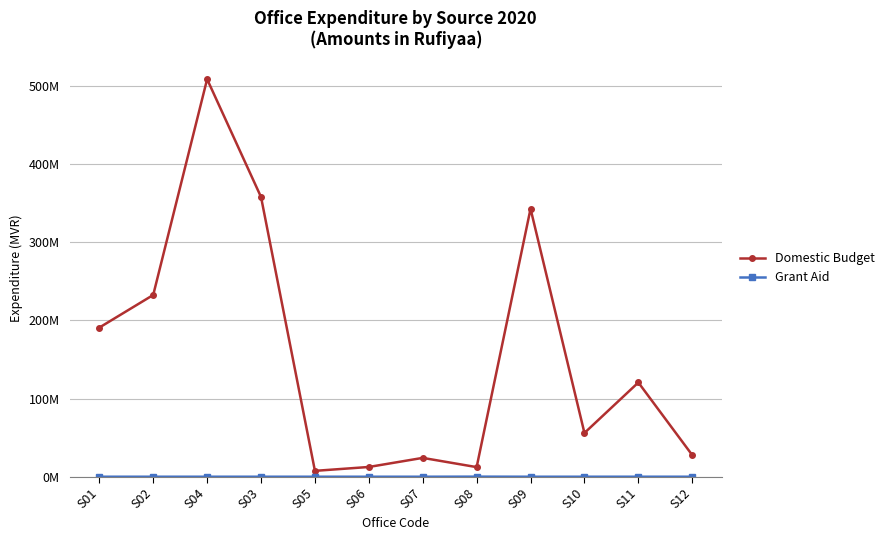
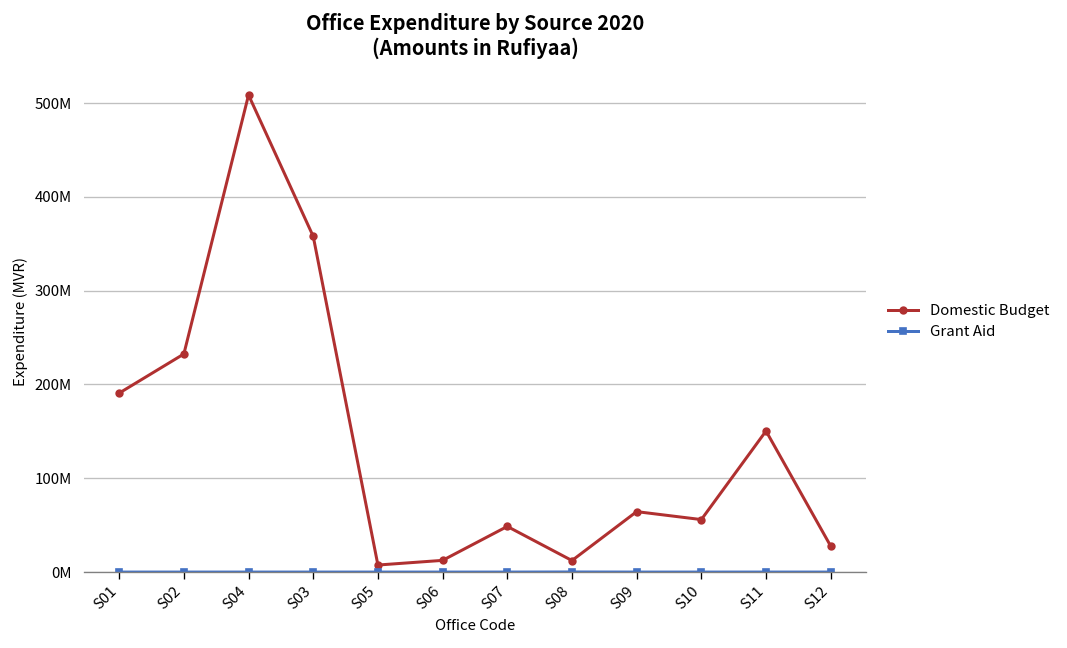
Domestic Budget, S07: 20000000 -> 50000000
Domestic Budget, S09: 340000000 -> 60000000
Domestic Budget, S11: 120000000 -> 150000000
